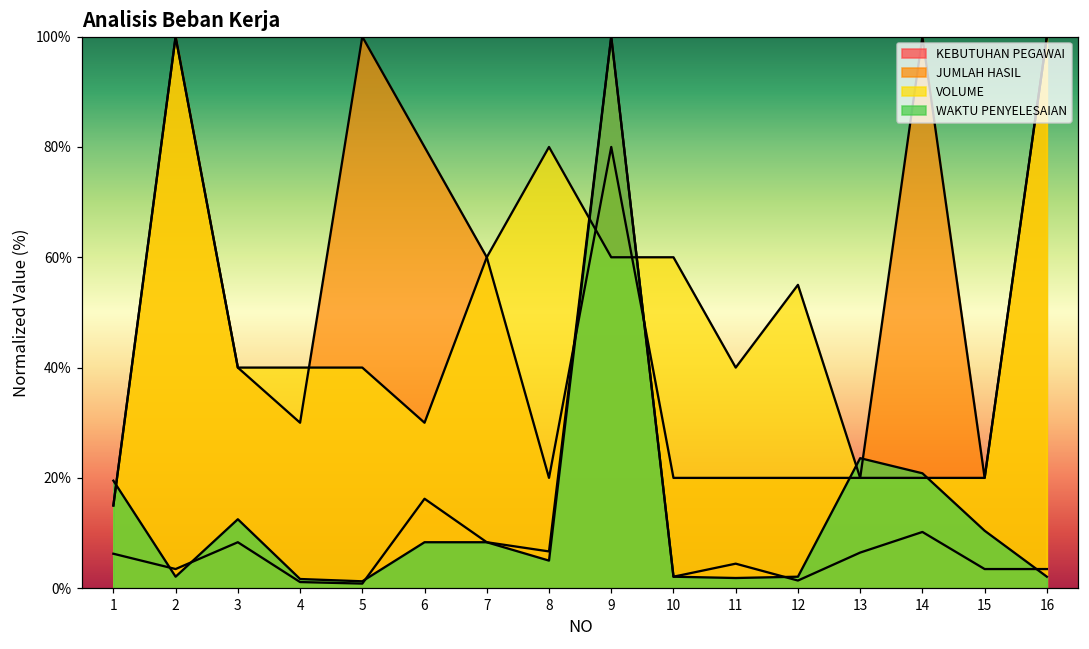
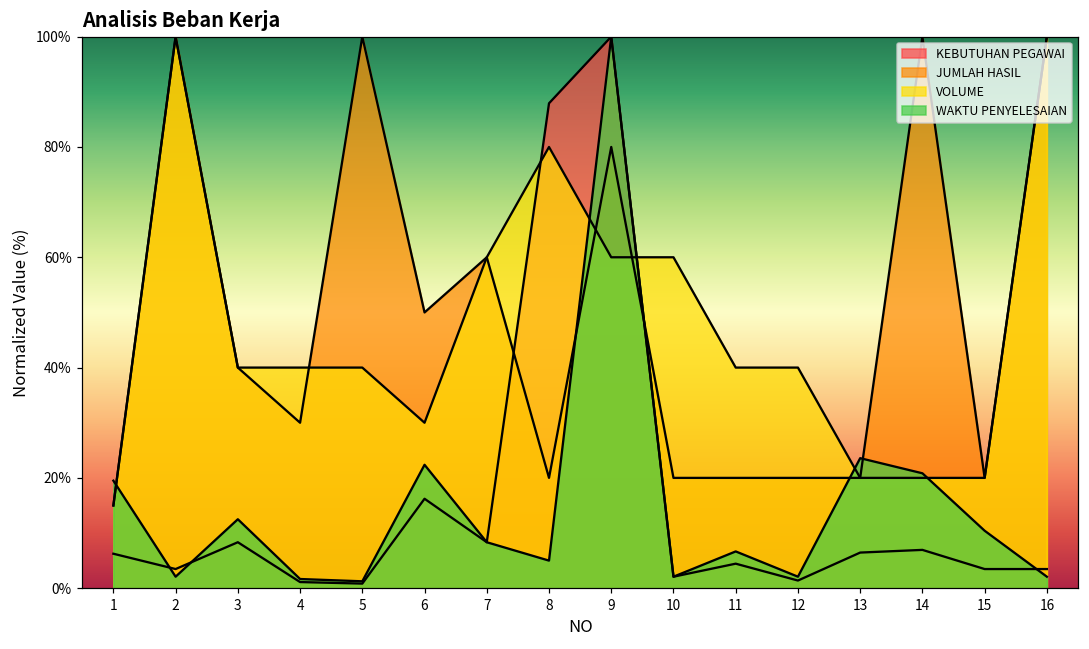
JUMLAH HASIL, 6: 80% -> 50%
WAKTU PENYELESAIAN, 6: 8% -> 22%
KEBUTUHAN PEGAWAI, 8: 7% -> 88%
WAKTU PENYELESAIAN, 11: 2% -> 7%
VOLUME, 12: 55% -> 40%
KEBUTUHAN PEGAWAI, 14: 10% -> 7%
